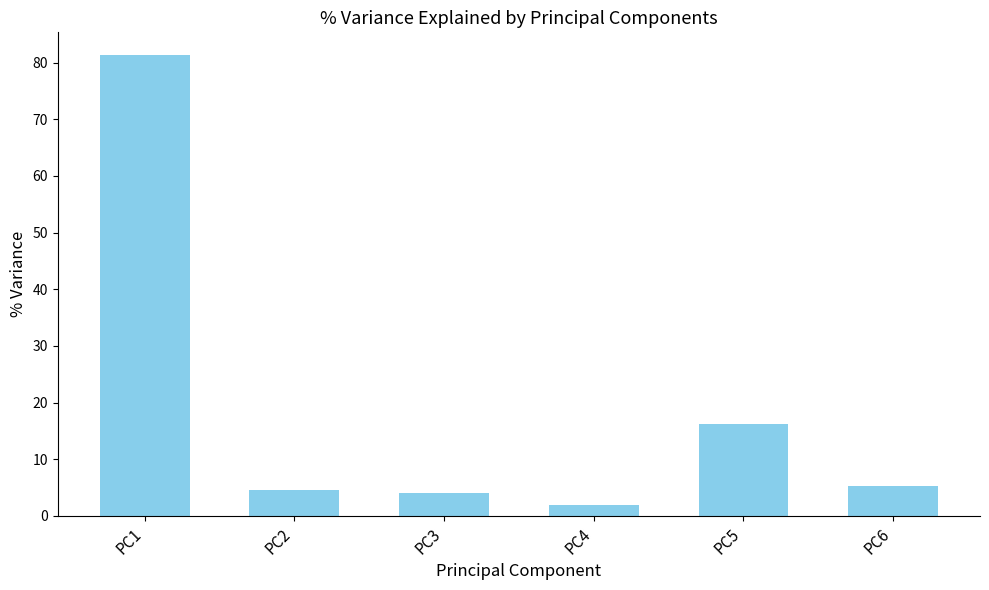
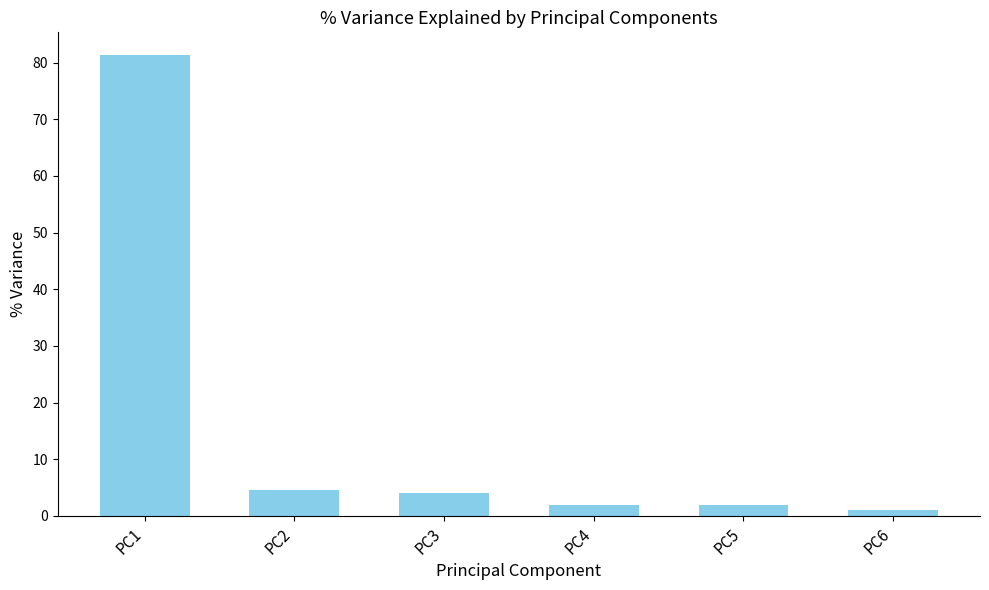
PC5: 16 -> 2
PC6: 5 -> 1
